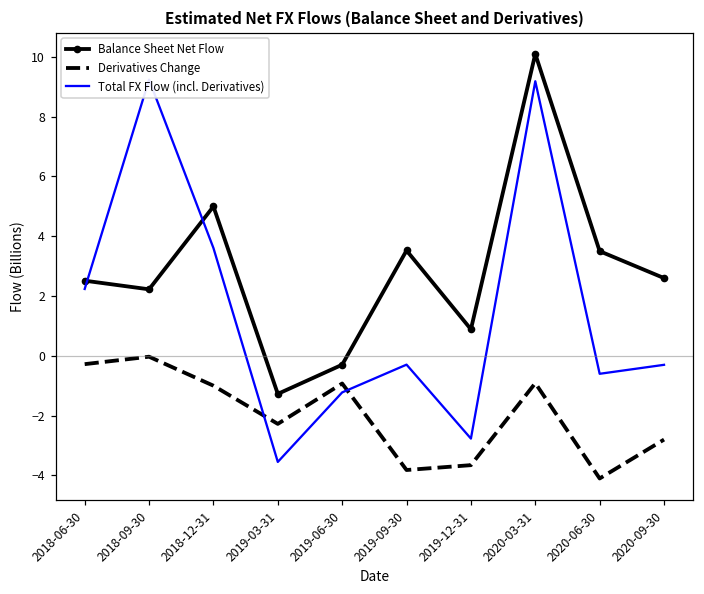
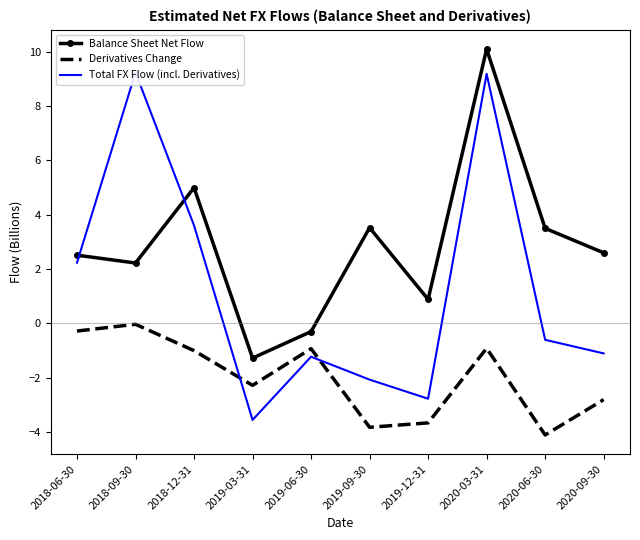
Total FX Flow (incl. Derivatives), 2019-09-30: -0.3 -> -2.1
Total FX Flow (incl. Derivatives), 2020-09-30: -0.3 -> -1.1
